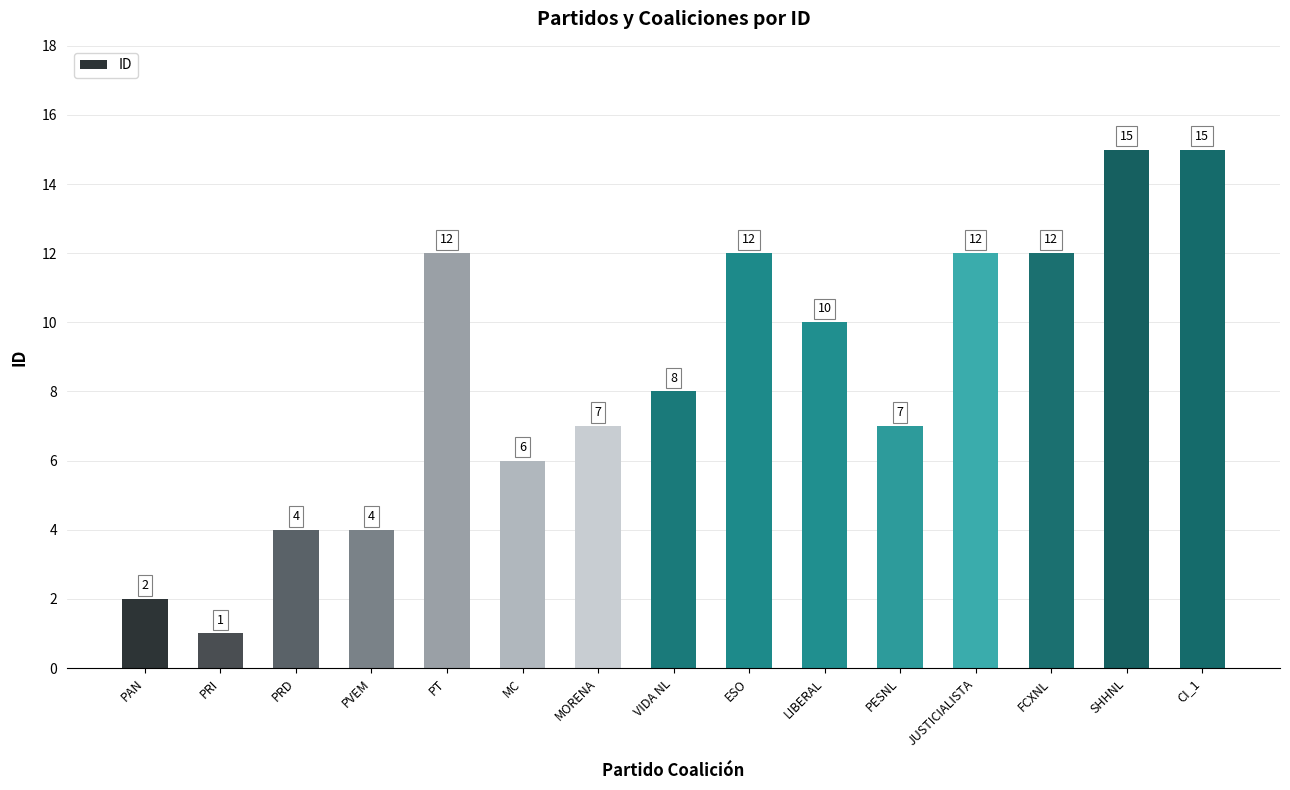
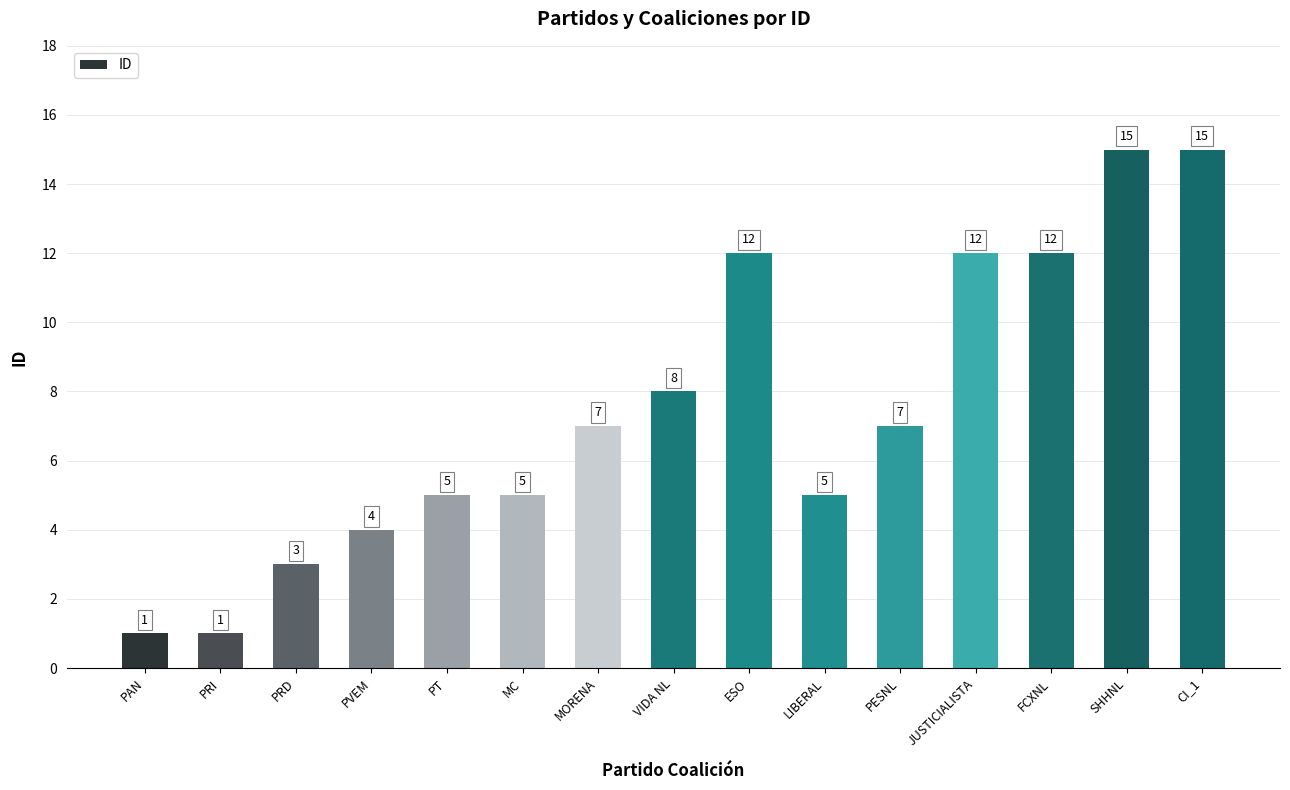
PAN: 2 -> 1
PRD: 4 -> 3
PT: 12 -> 5
MC: 6 -> 5
LIBERAL: 10 -> 5
